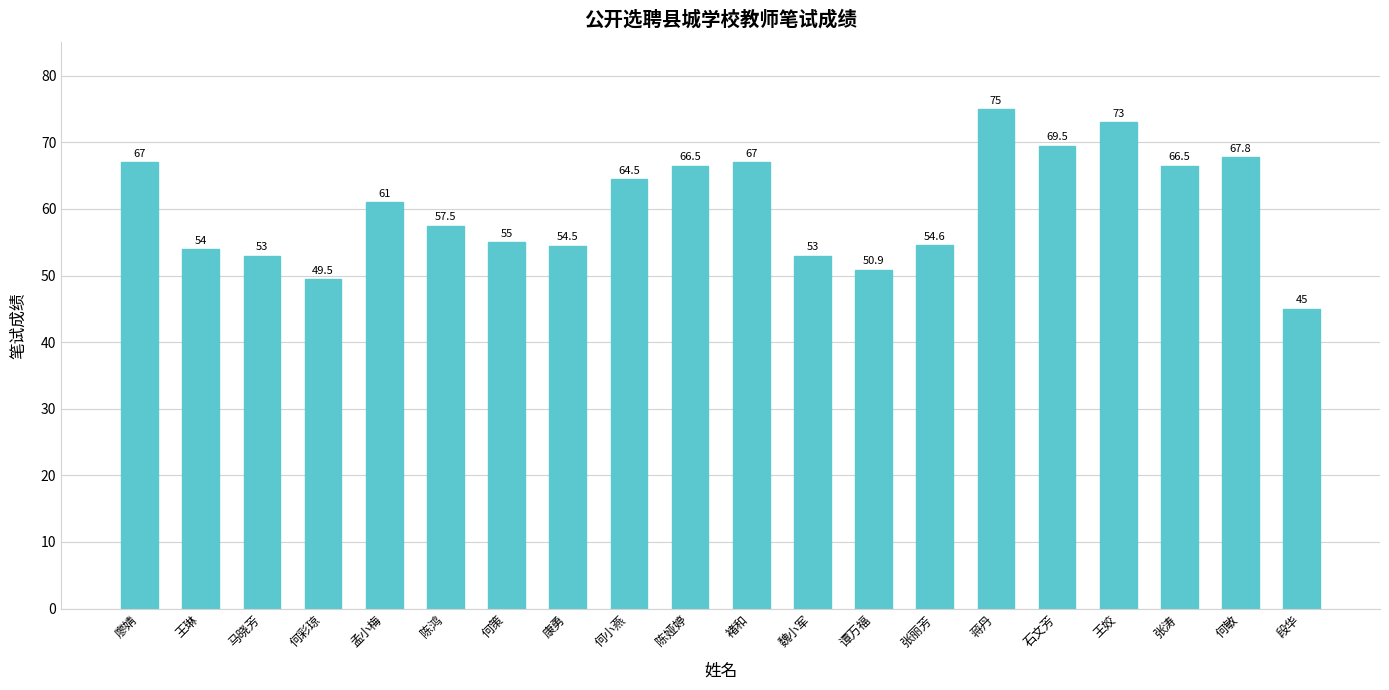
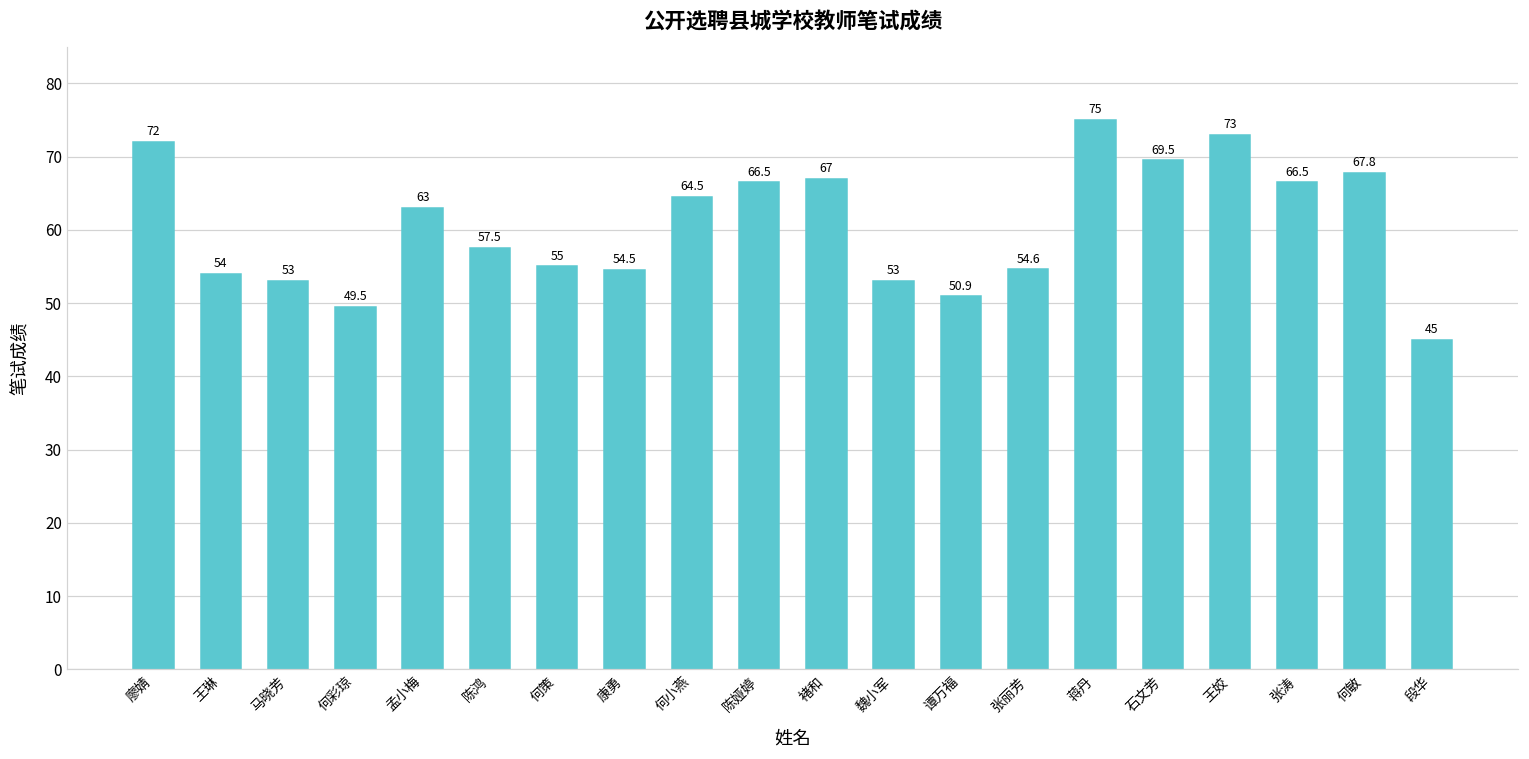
廖婧: 67 -> 72
孟小梅: 61 -> 63
